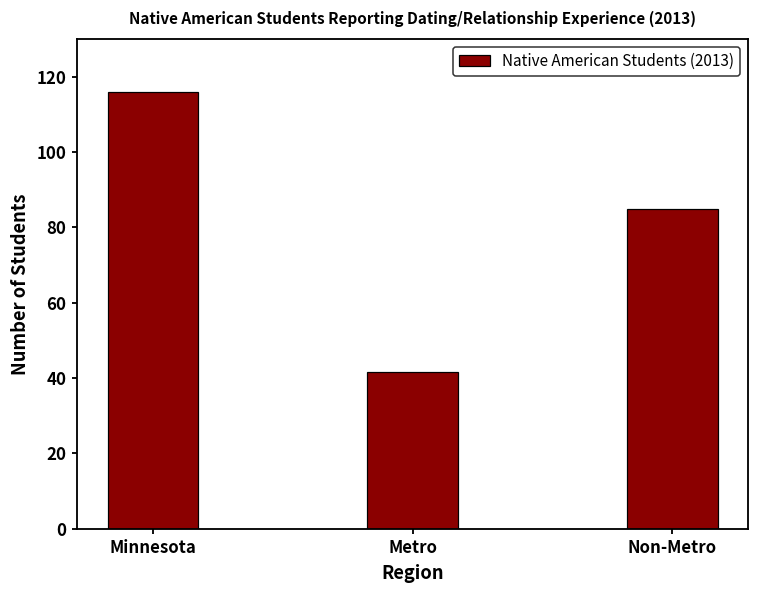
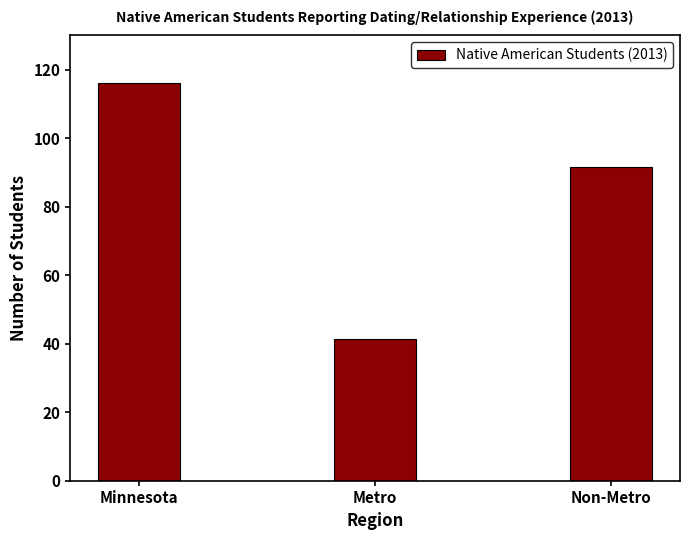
Non-Metro: 85 -> 92
